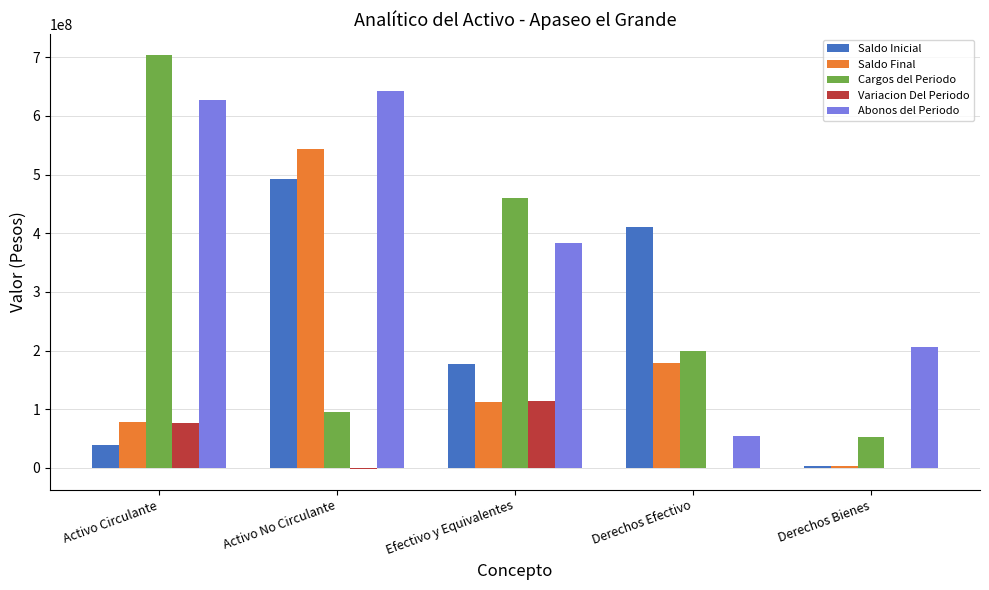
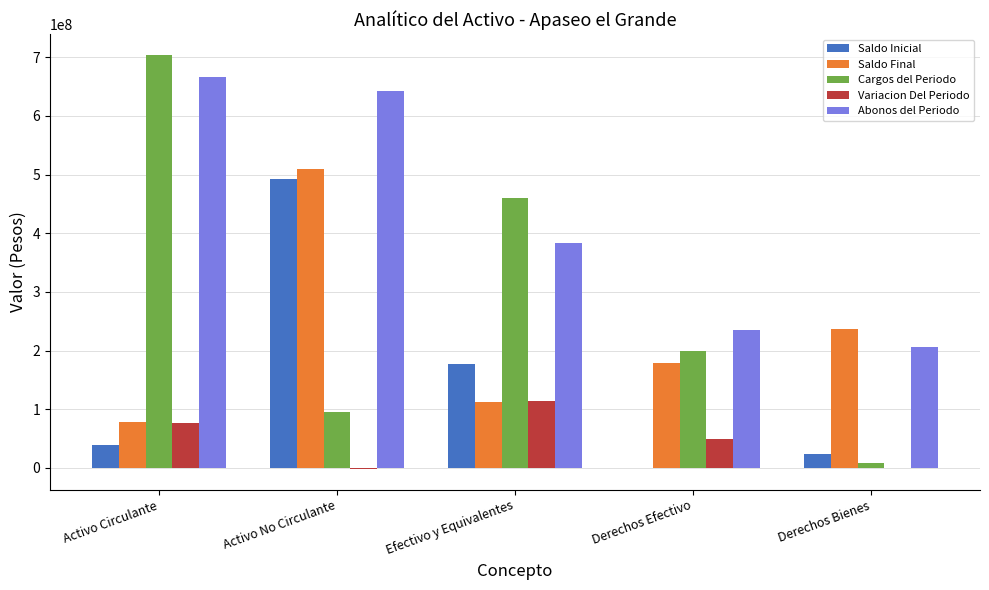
Abonos del Periodo, Activo Circulante: 630000000 -> 670000000
Saldo Final, Activo No Circulante: 540000000 -> 510000000
Saldo Inicial, Derechos Efectivo: 410000000 -> 0
Variacion Del Periodo, Derechos Efectivo: 0 -> 50000000
Abonos del Periodo, Derechos Efectivo: 50000000 -> 240000000
Saldo Inicial, Derechos Bienes: 0 -> 20000000
Saldo Final, Derechos Bienes: 0 -> 240000000
Cargos del Periodo, Derechos Bienes: 50000000 -> 10000000
